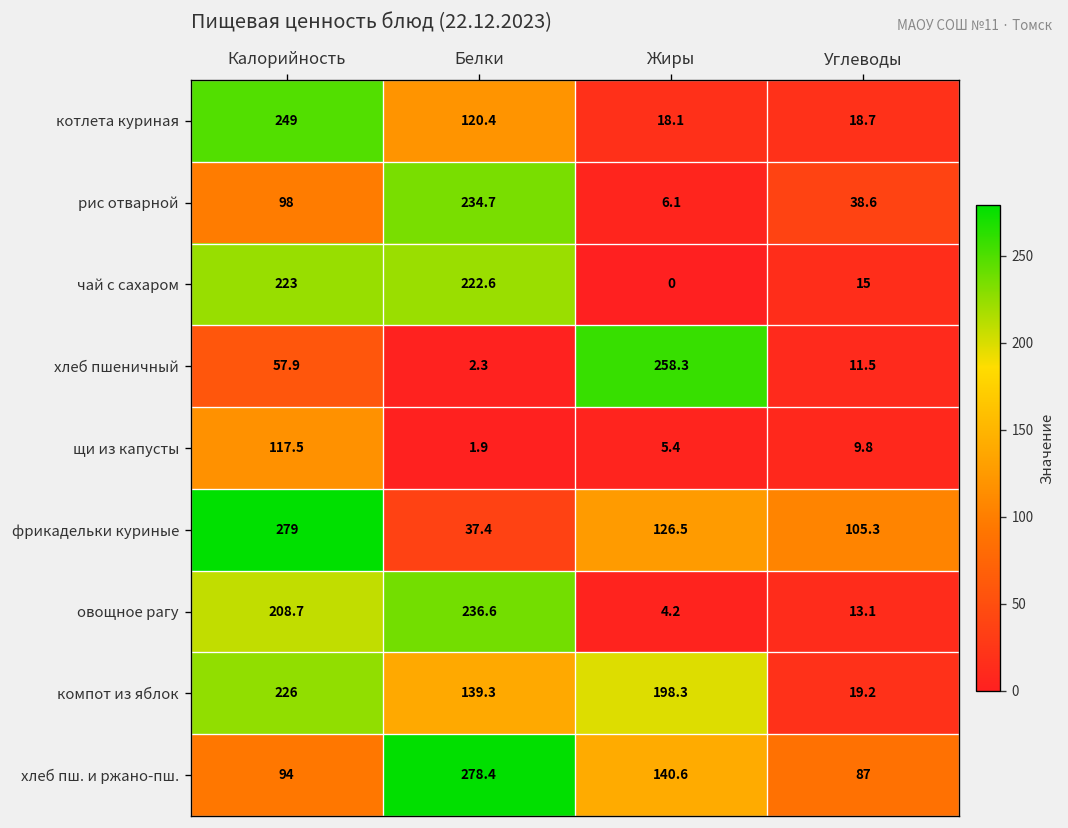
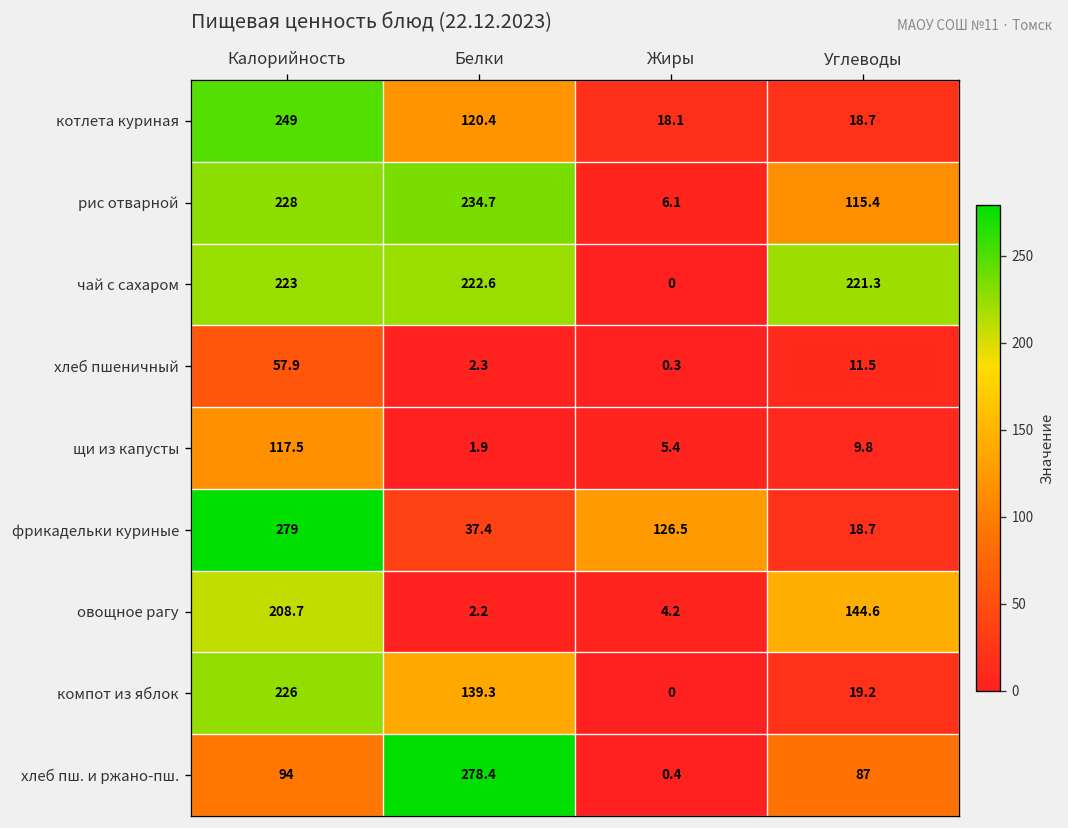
рис отварной, Калорийность: 98 -> 228
рис отварной, Углеводы: 38.6 -> 115.4
чай с сахаром, Углеводы: 15 -> 221.3
хлеб пшеничный, Жиры: 258.3 -> 0.3
фрикадельки куриные, Углеводы: 105.3 -> 18.7
овощное рагу, Белки: 236.6 -> 2.2
овощное рагу, Углеводы: 13.1 -> 144.6
компот из яблок, Жиры: 198.3 -> 0
хлеб пш. и ржано-пш., Жиры: 140.6 -> 0.4
